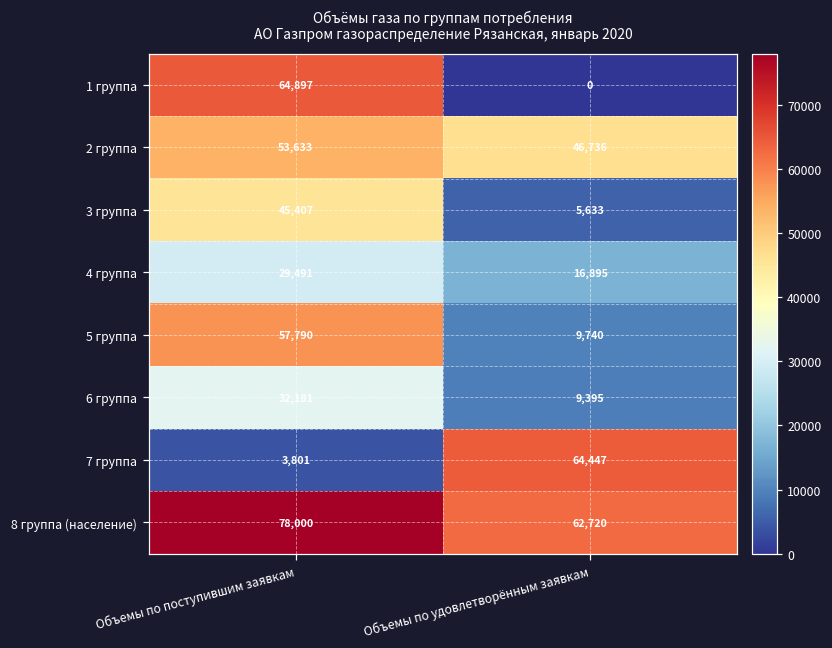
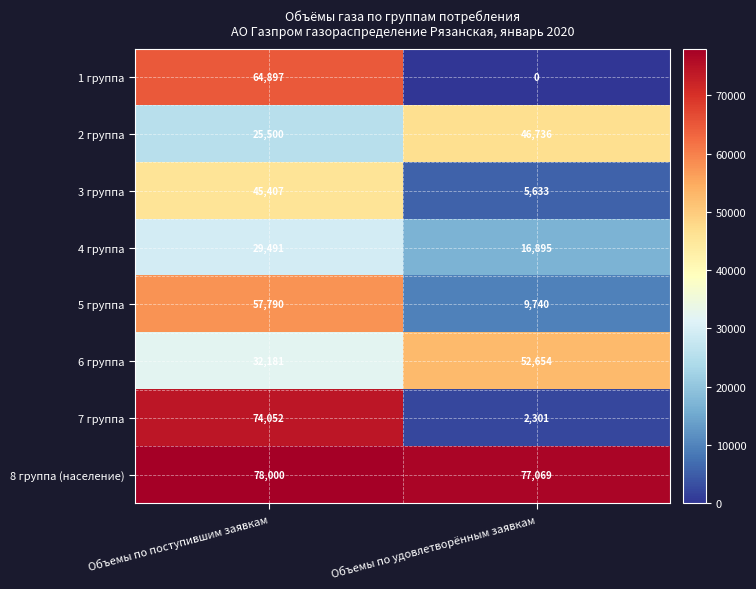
2 группа, Объемы по поступившим заявкам: 53,633 -> 25,500
6 группа, Объемы по удовлетворённым заявкам: 9,395 -> 52,654
7 группа, Объемы по поступившим заявкам: 3,801 -> 74,052
7 группа, Объемы по удовлетворённым заявкам: 64,447 -> 2,301
8 группа (население), Объемы по удовлетворённым заявкам: 62,720 -> 77,069
